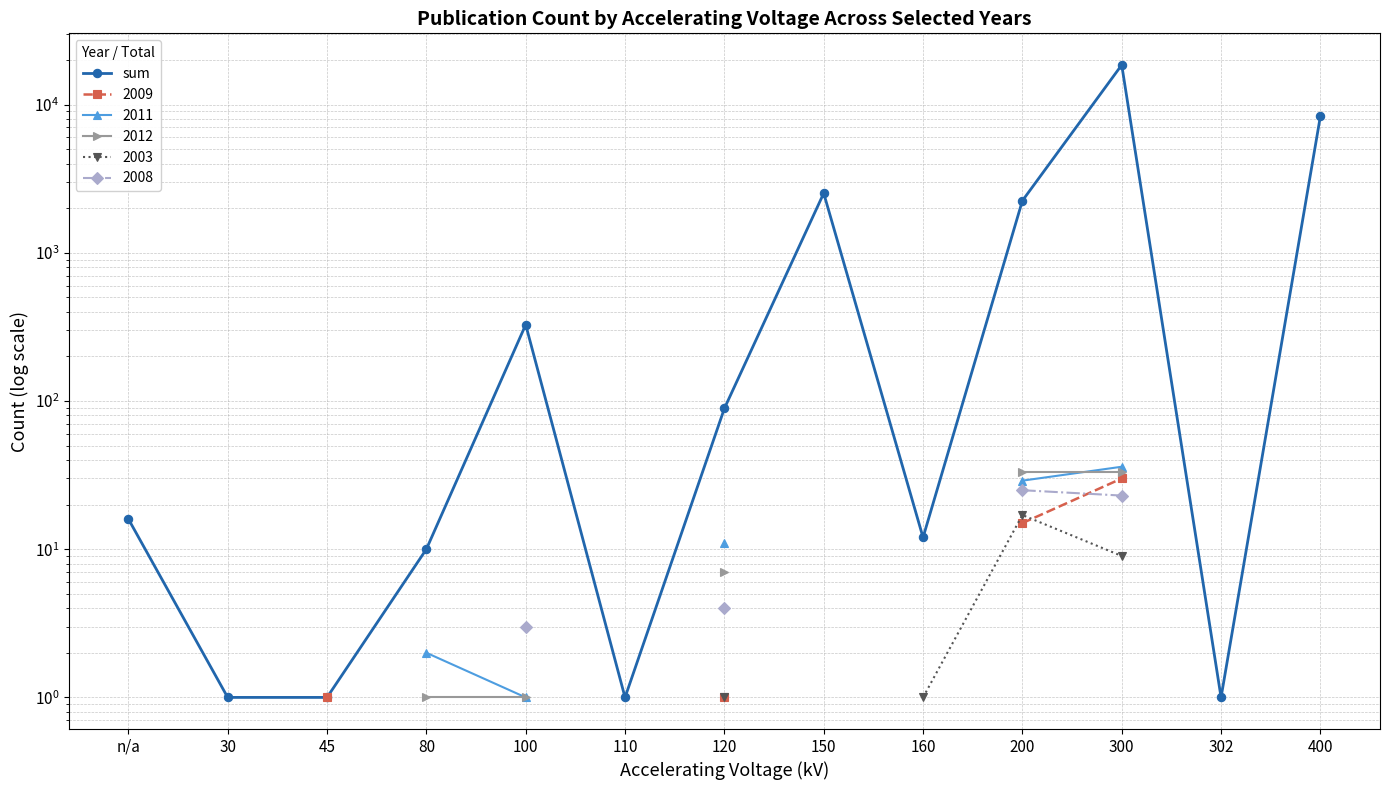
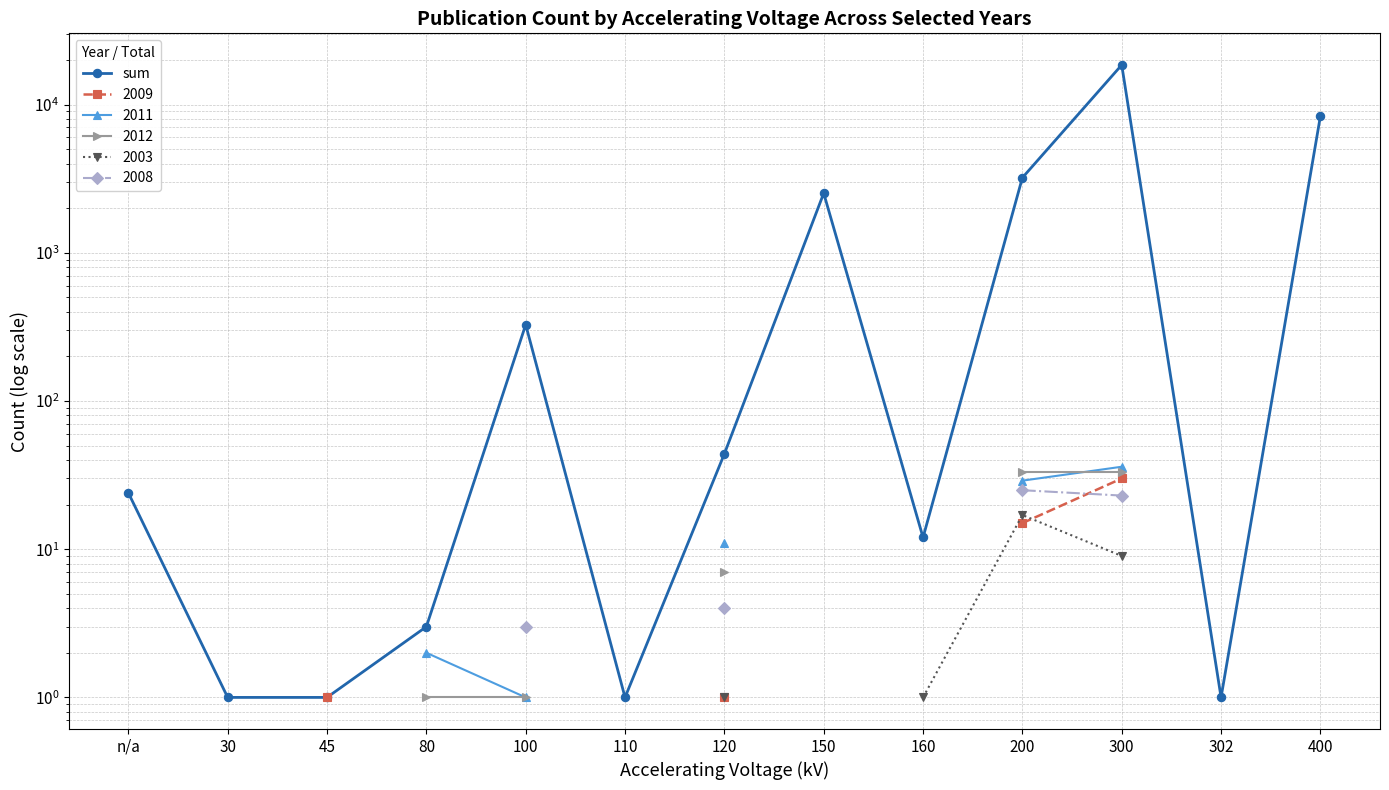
sum, n/a: 16 -> 24
sum, 80: 10 -> 3
sum, 120: 90 -> 44
sum, 200: 2200 -> 3200
